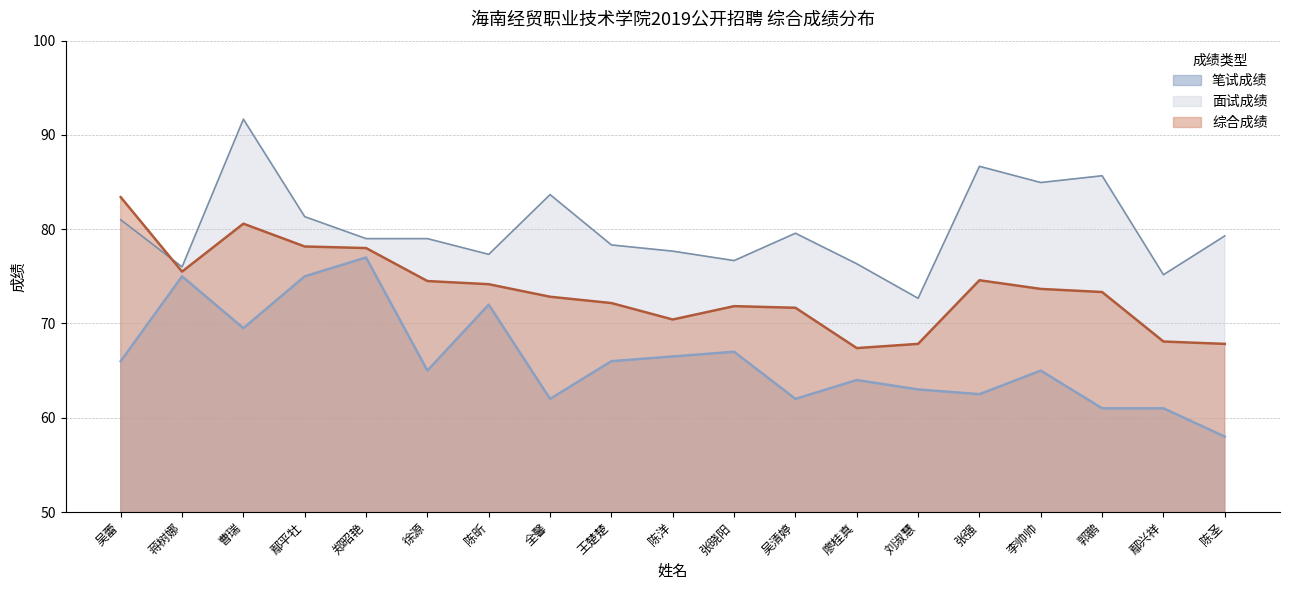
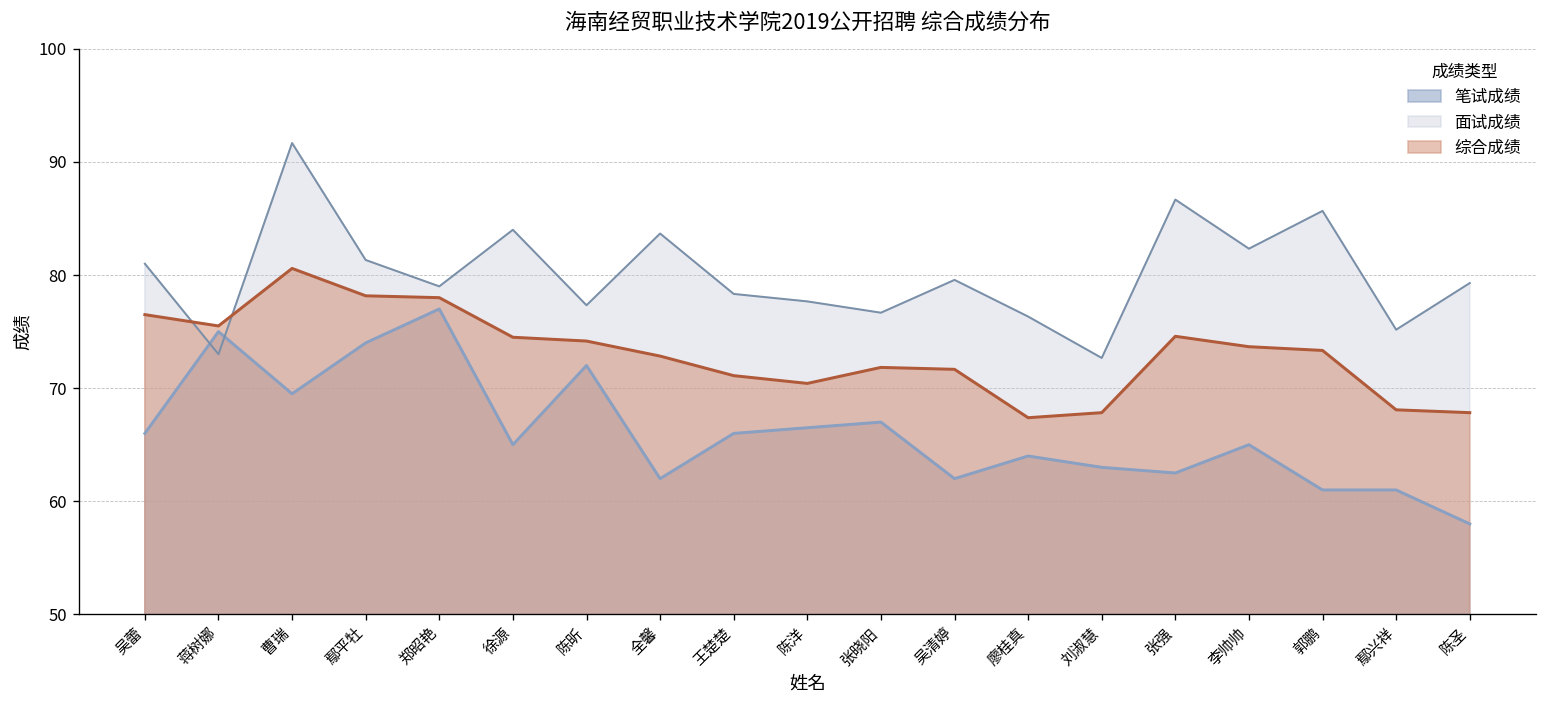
综合成绩, 吴蕾: 83 -> 77
面试成绩, 蒋树娜: 76 -> 73
笔试成绩, 鄢平牡: 75 -> 74
面试成绩, 徐源: 79 -> 84
综合成绩, 王楚楚: 72 -> 71
面试成绩, 李帅帅: 85 -> 82
